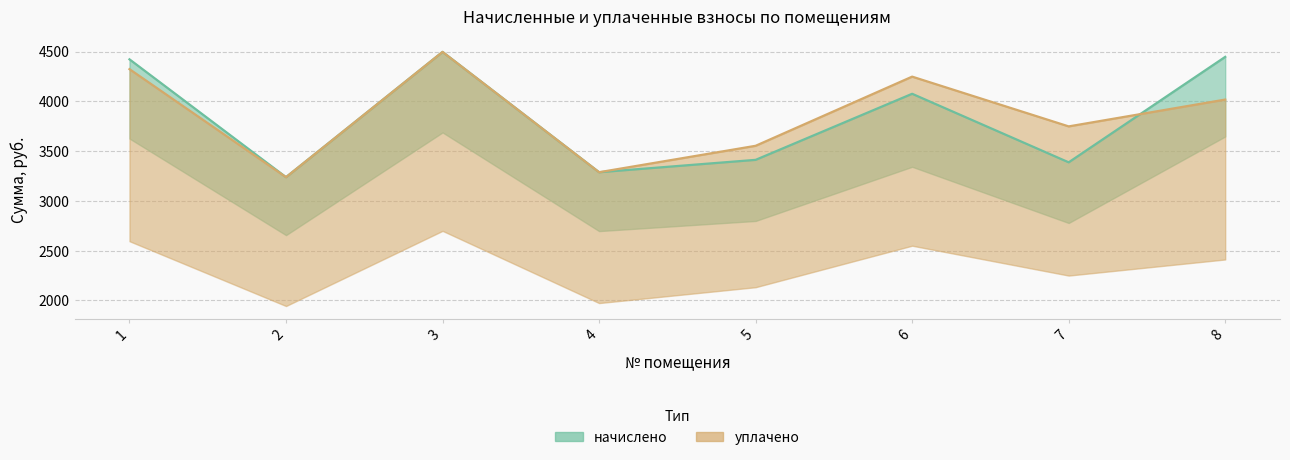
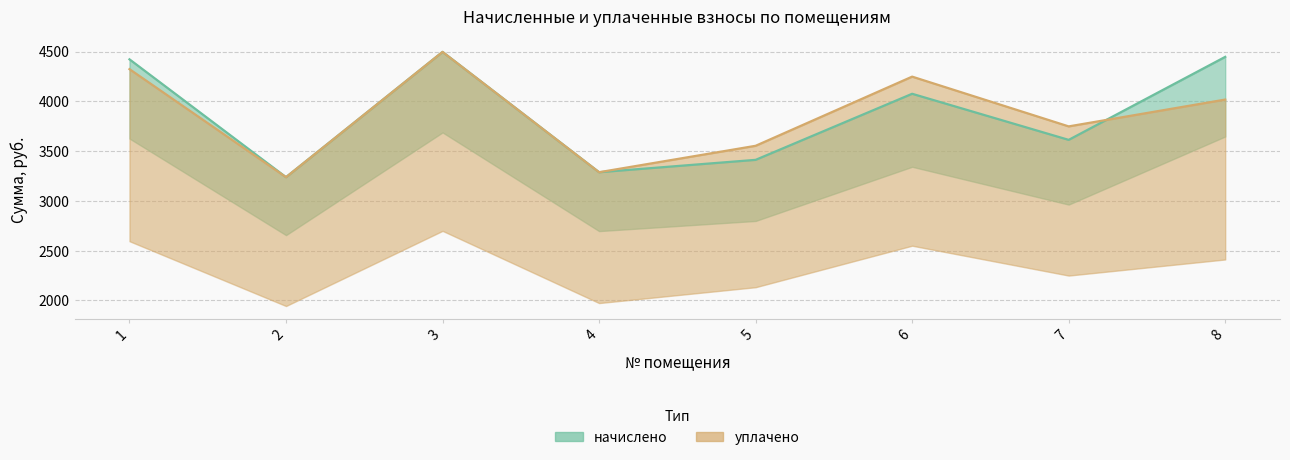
начислено, 7: 3400 -> 3600
